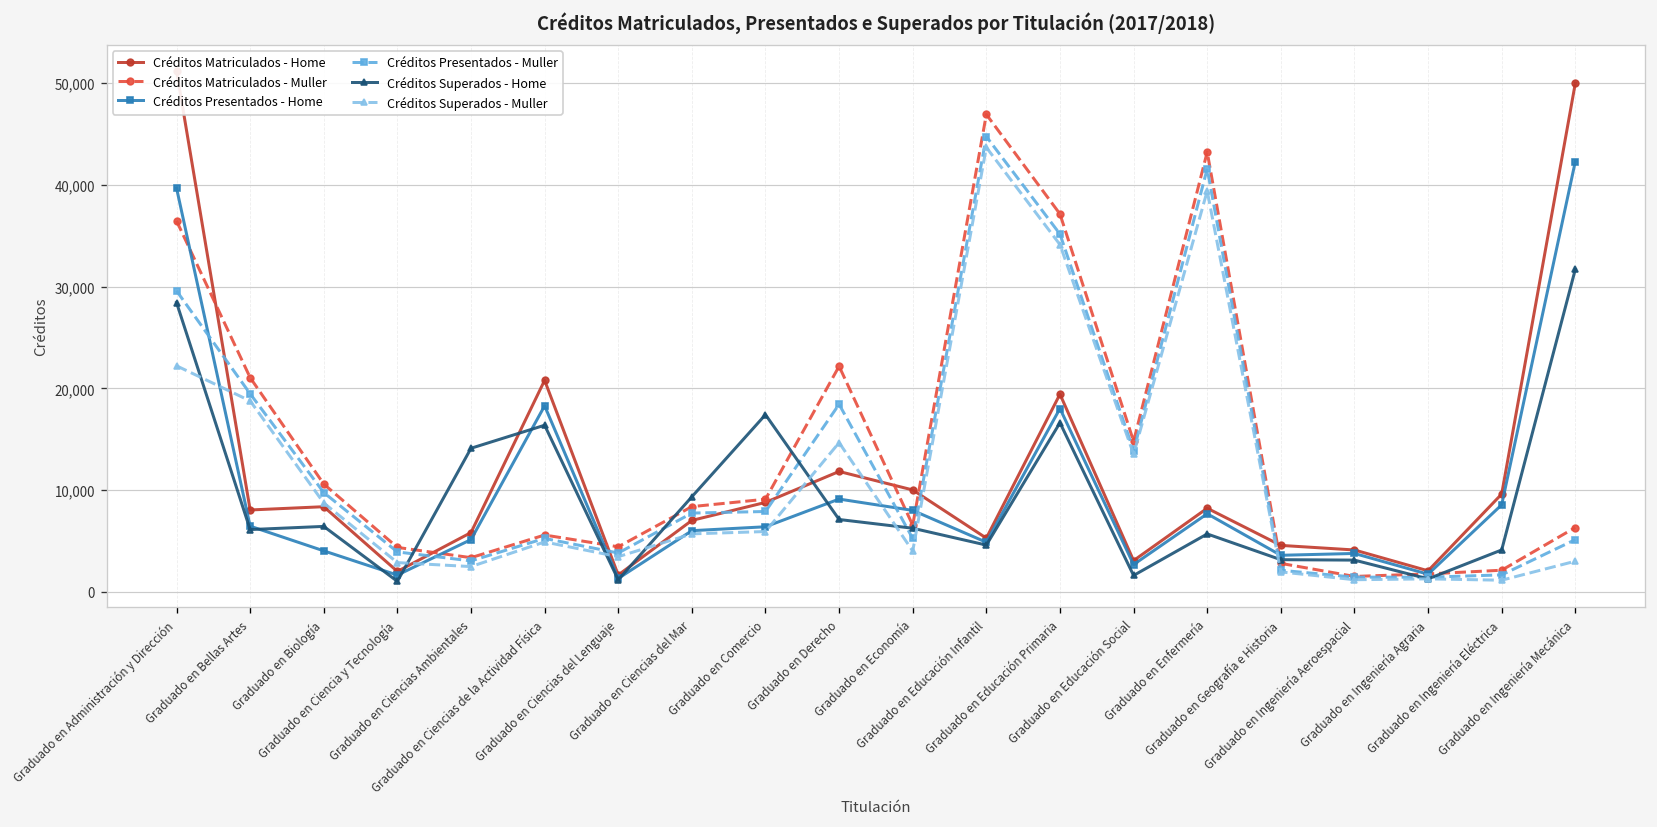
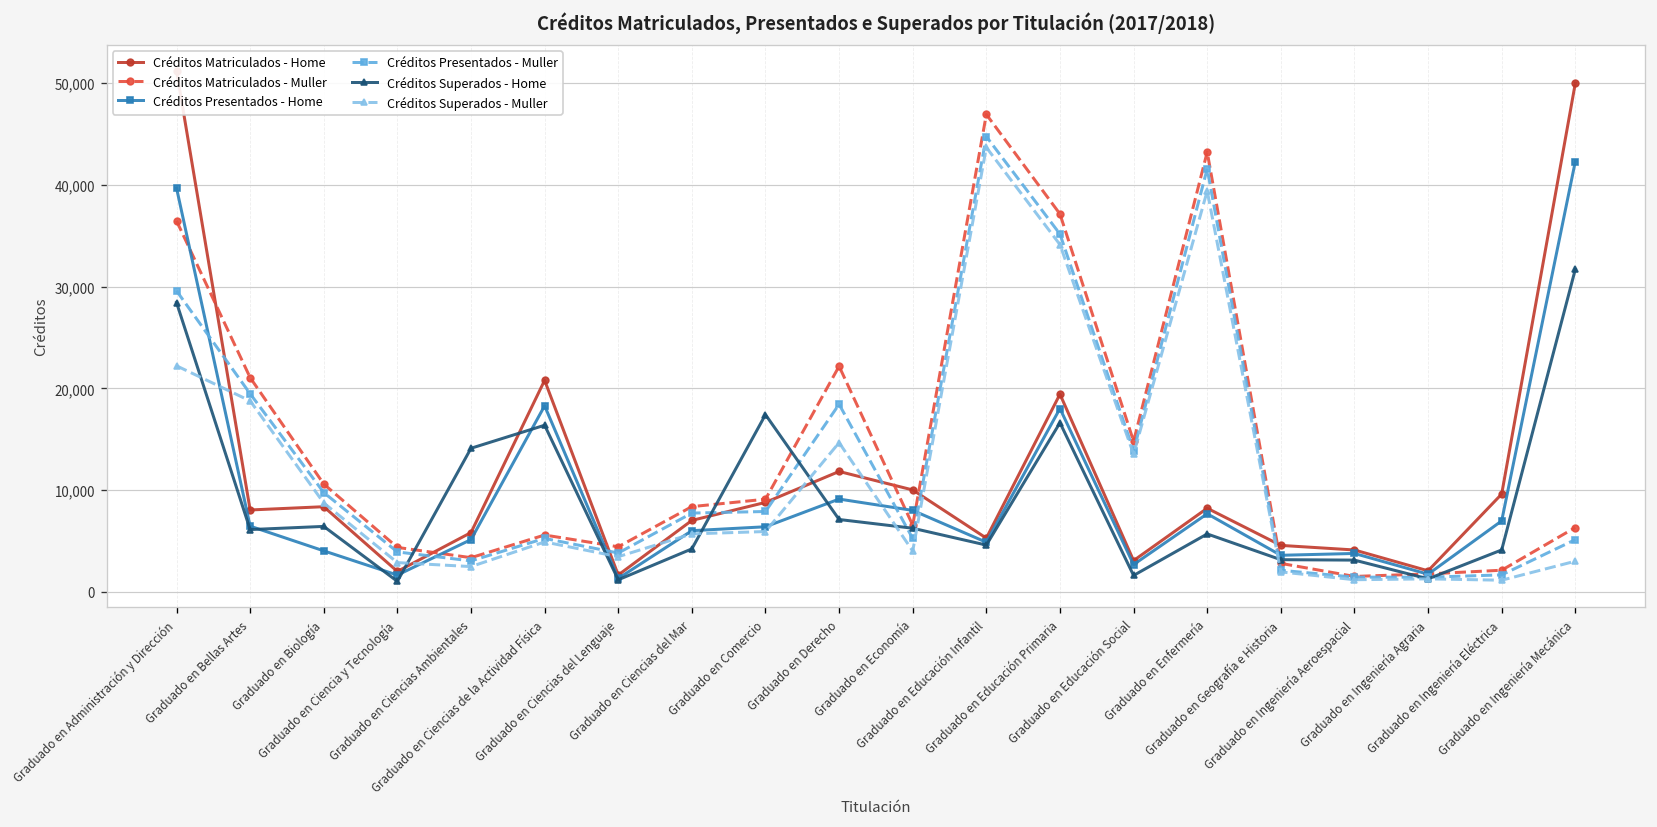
Créditos Superados - Home, Graduado en Ciencias del Mar: 9,000 -> 4,000
Créditos Presentados - Home, Graduado en Ingeniería Eléctrica: 9,000 -> 7,000
